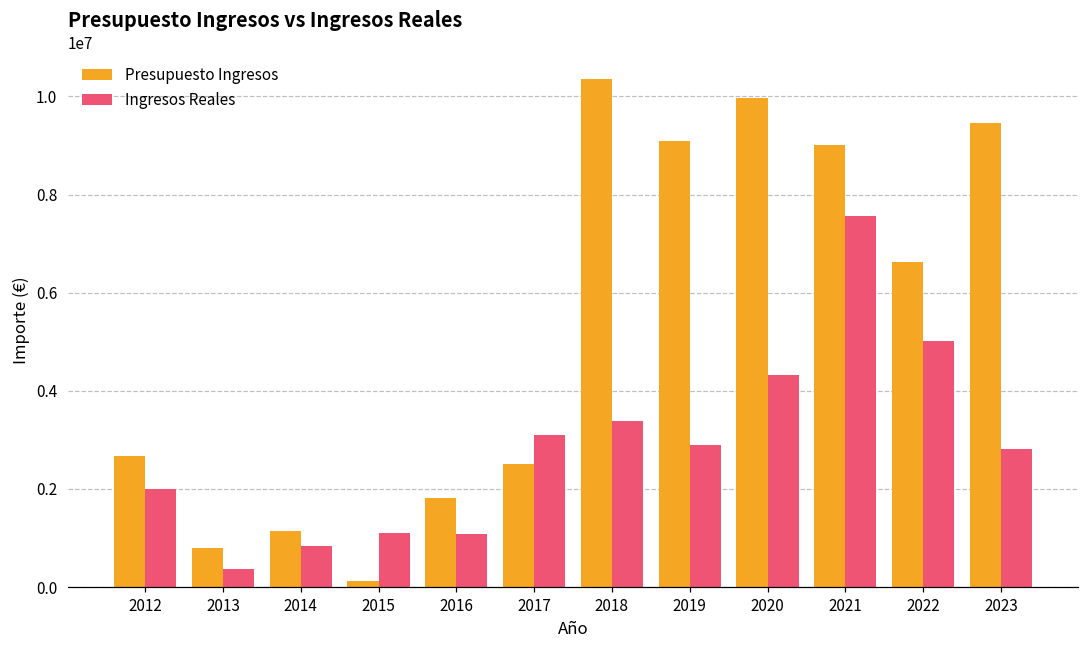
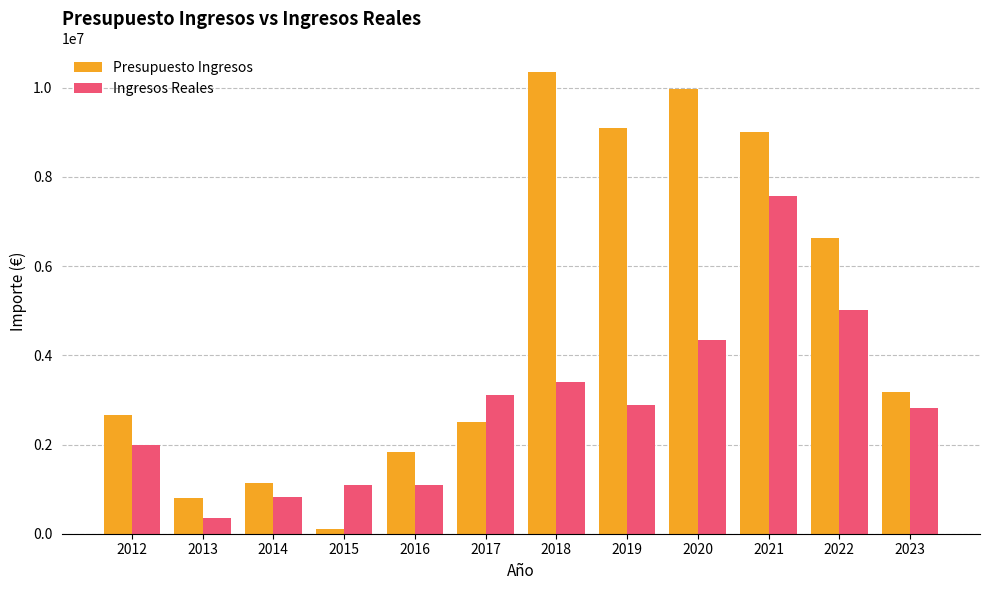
Presupuesto Ingresos, 2023: 9500000 -> 3200000
